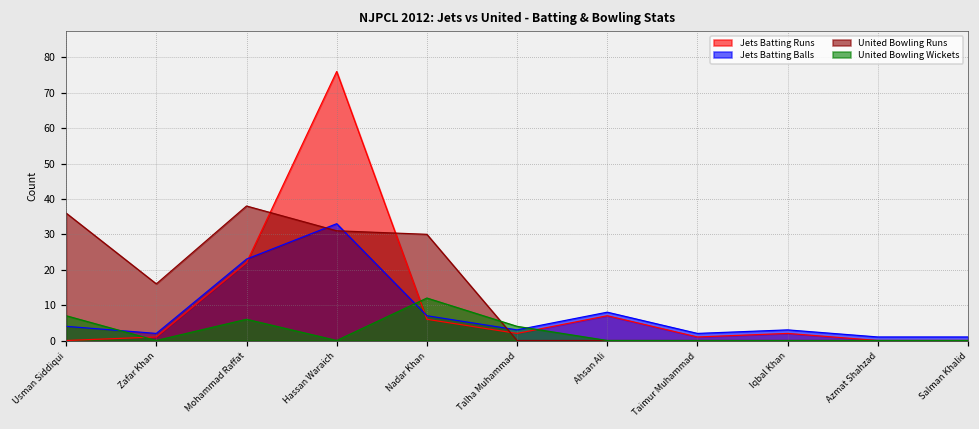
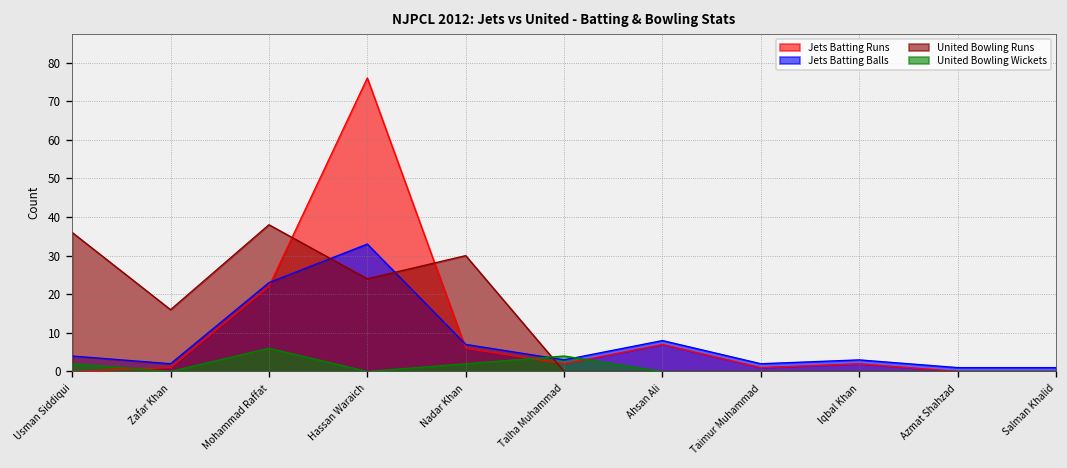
United Bowling Wickets, Usman Siddiqui: 7 -> 2
United Bowling Runs, Hassan Waraich: 31 -> 24
United Bowling Wickets, Nadar Khan: 12 -> 2
